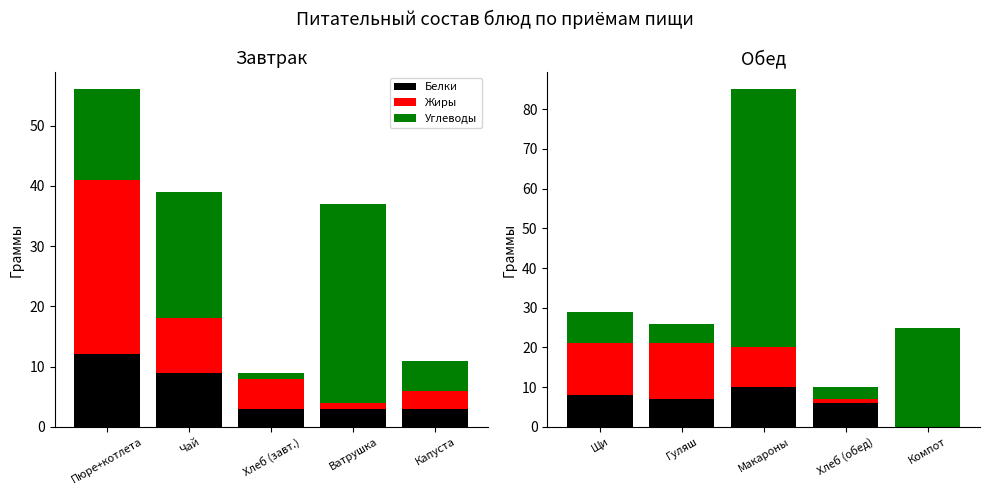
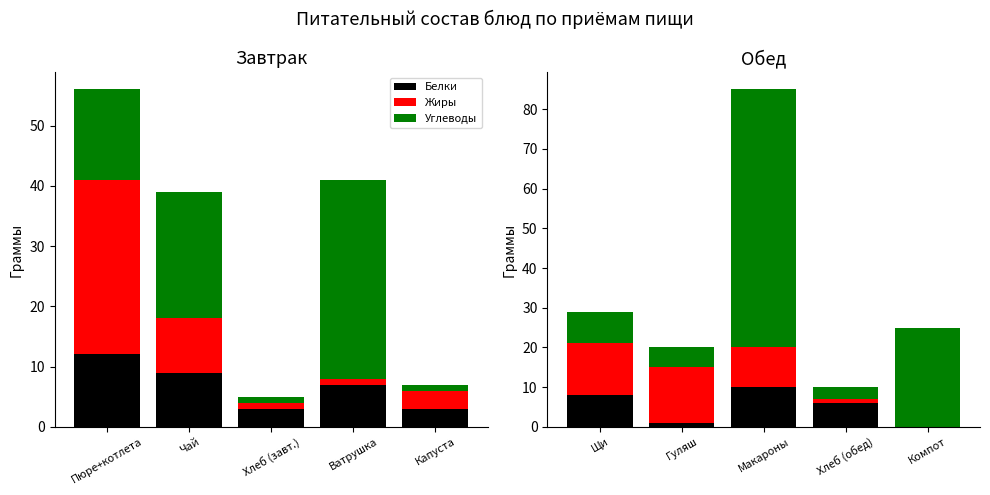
Завтрак, Жиры, Хлеб (завт.): 5 -> 1
Завтрак, Белки, Ватрушка: 3 -> 7
Завтрак, Углеводы, Капуста: 5 -> 1
Обед, Белки, Гуляш: 7 -> 1
